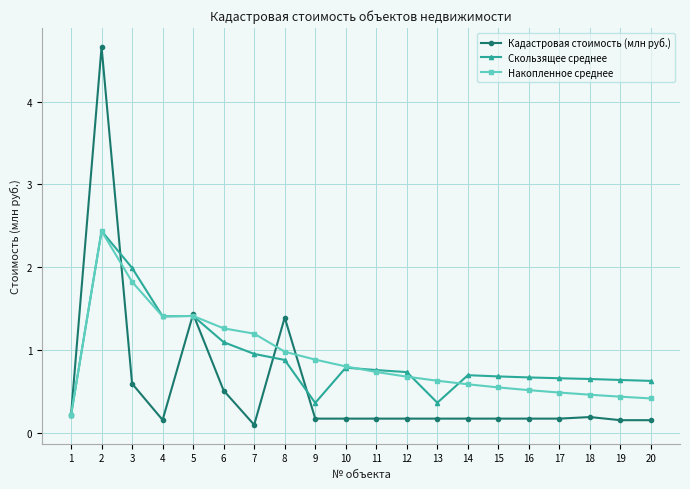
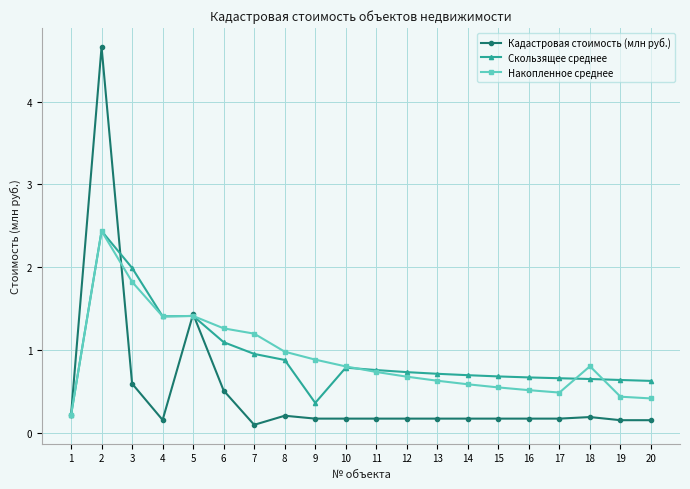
Кадастровая стоимость (млн руб.), 8: 1.4 -> 0.2
Скользящее среднее, 13: 0.4 -> 0.7
Накопленное среднее, 18: 0.5 -> 0.8
